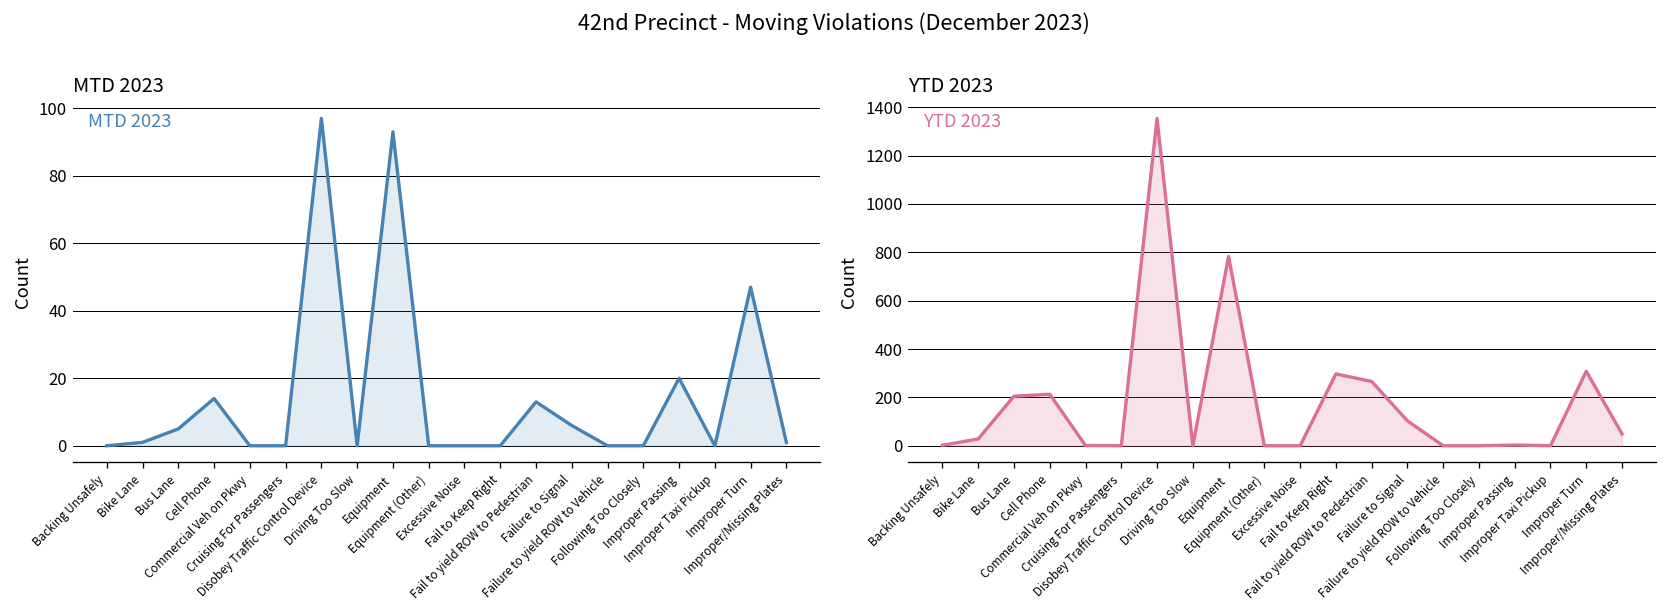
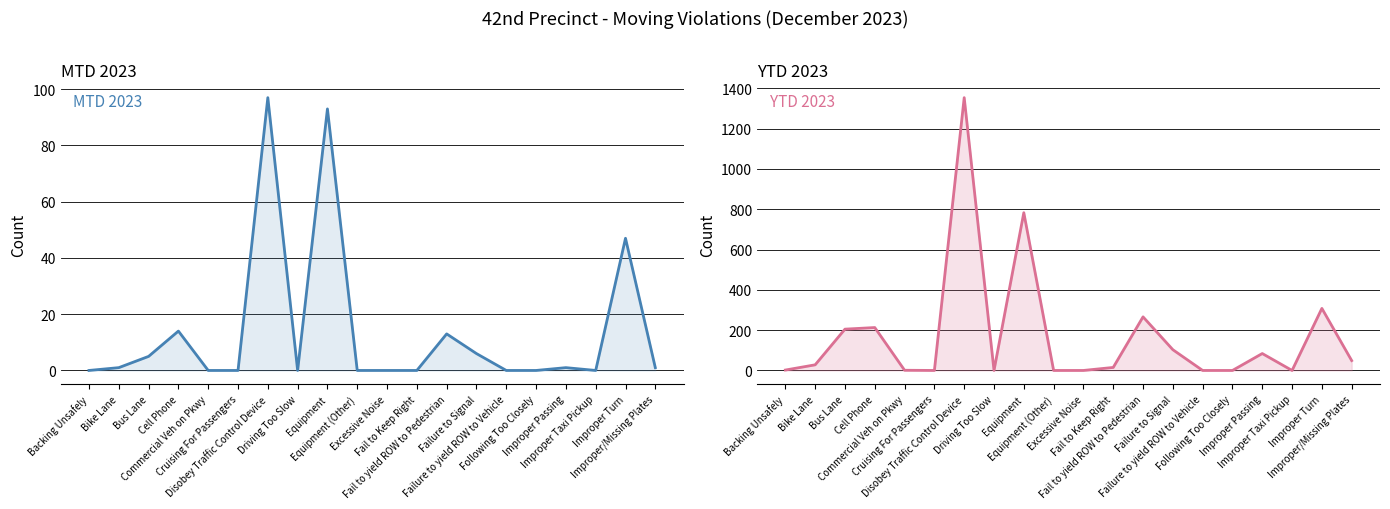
MTD 2023, Improper Passing: 20 -> 1
YTD 2023, Fail to Keep Right: 300 -> 20
YTD 2023, Improper Passing: 0 -> 80
